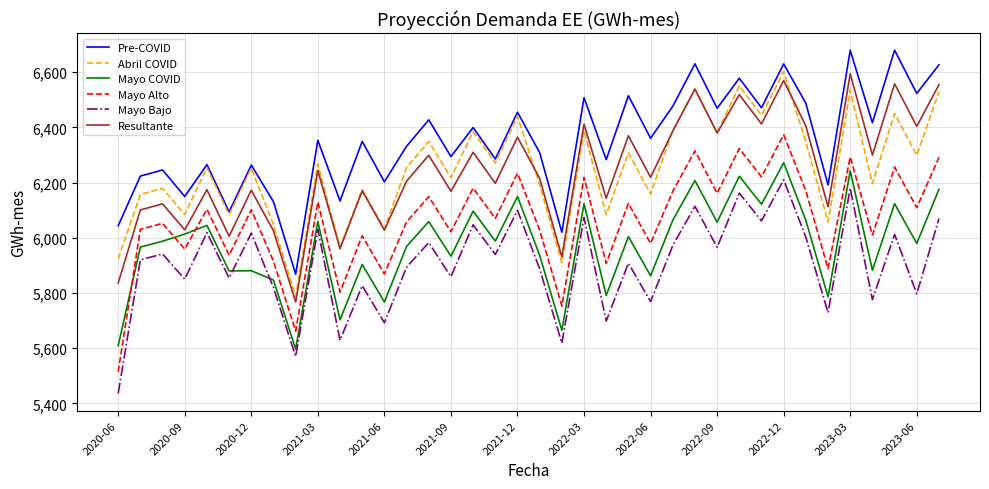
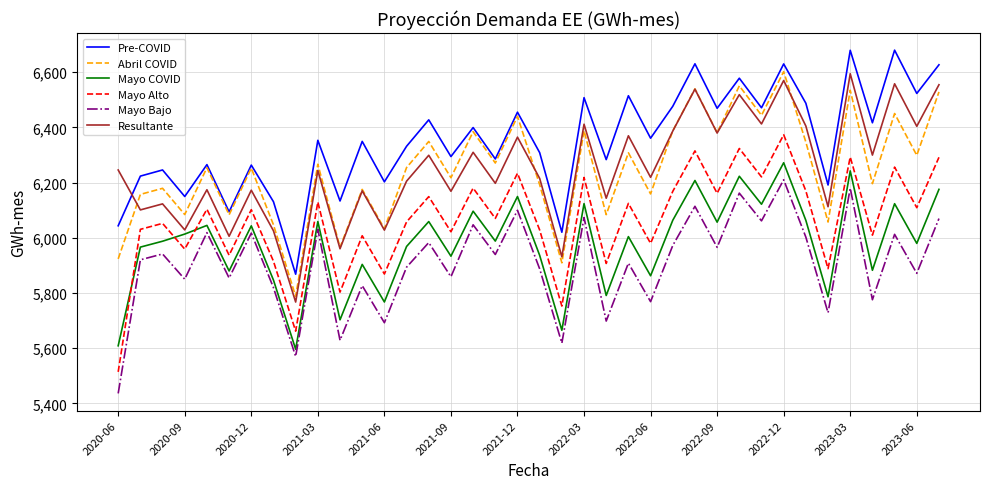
Resultante, 2020-06: 5,840 -> 6,250
Mayo COVID, 2020-12: 5,880 -> 6,040
Mayo Bajo, 2023-06: 5,800 -> 5,870
